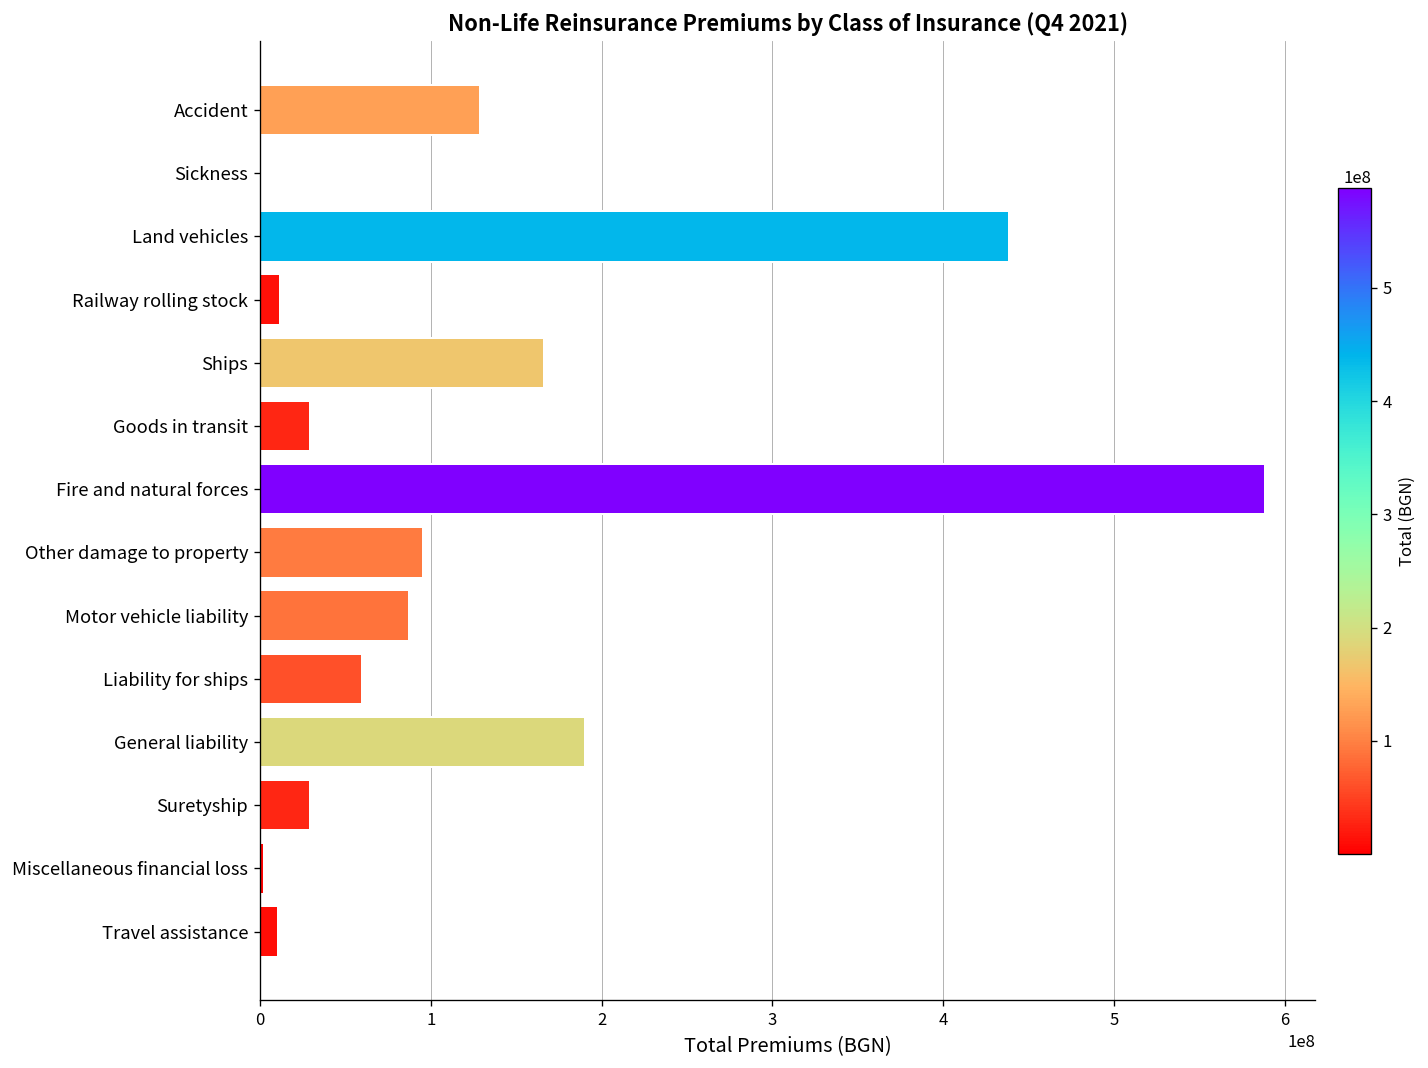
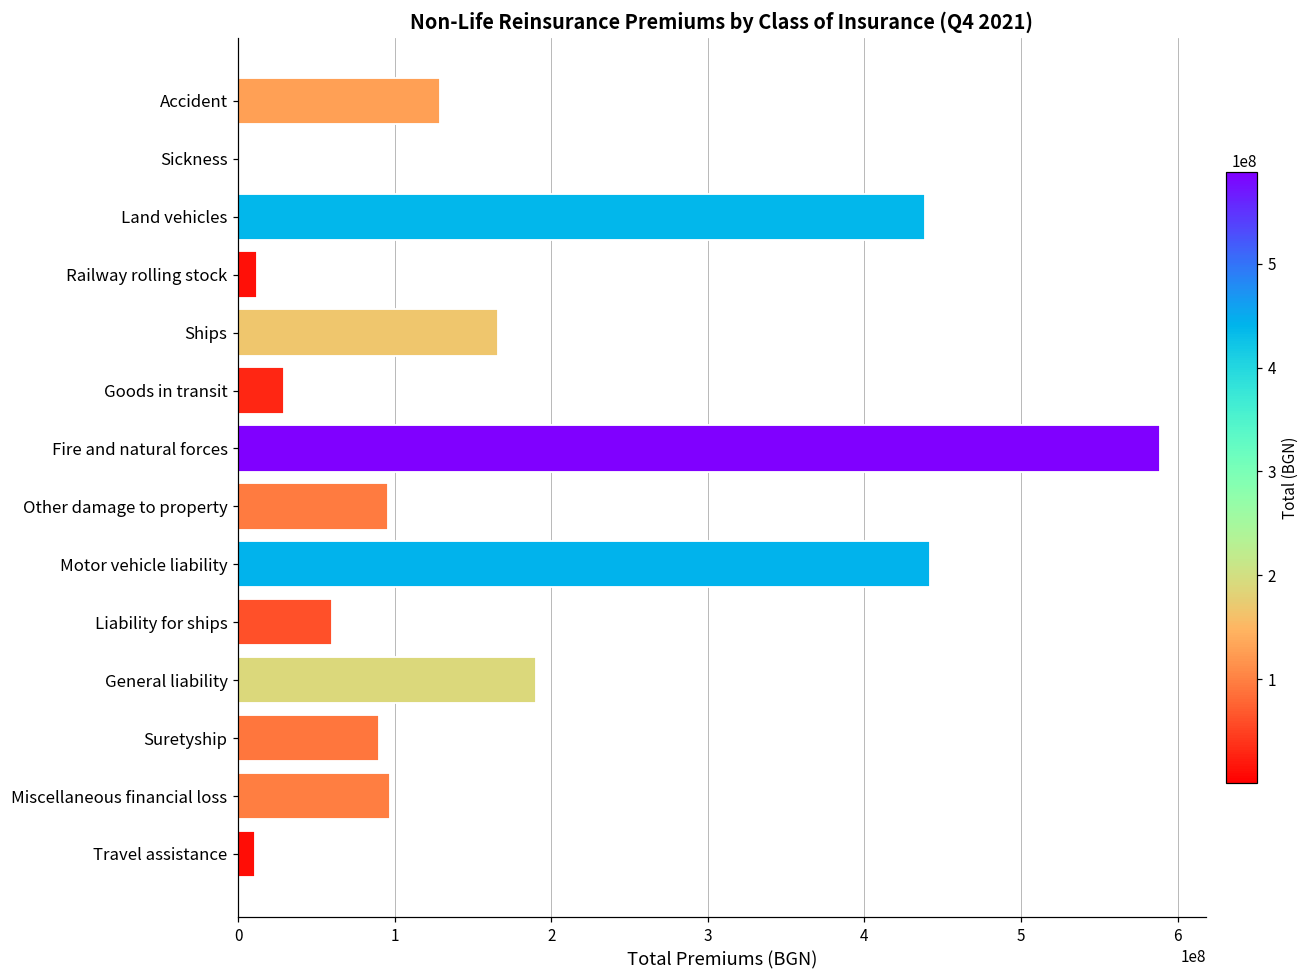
Motor vehicle liability: 88000000 -> 442000000
Suretyship: 30000000 -> 90000000
Miscellaneous financial loss: 2000000 -> 97000000
